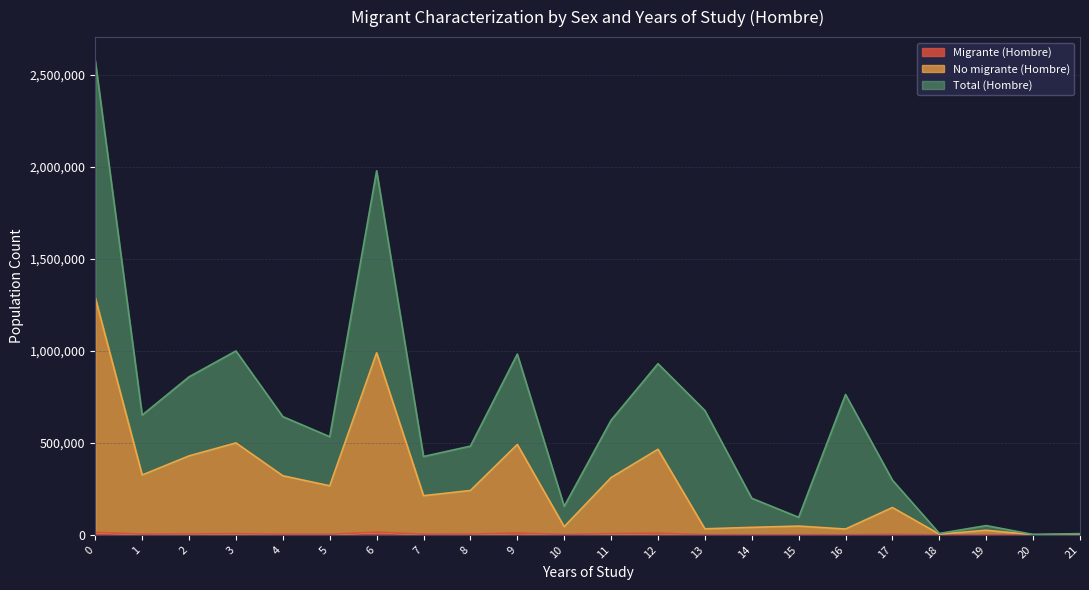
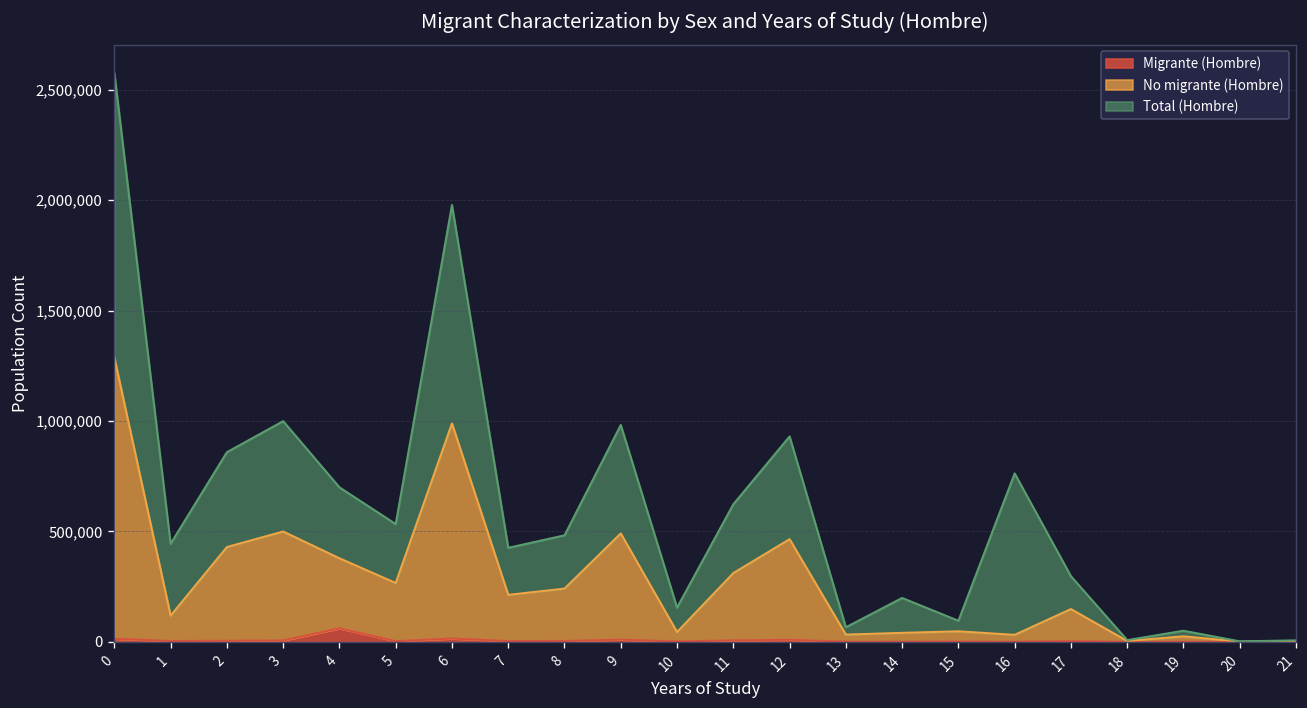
No migrante (Hombre), 1: 320,000 -> 110,000
Migrante (Hombre), 4: 0 -> 60,000
Total (Hombre), 13: 640,000 -> 30,000
